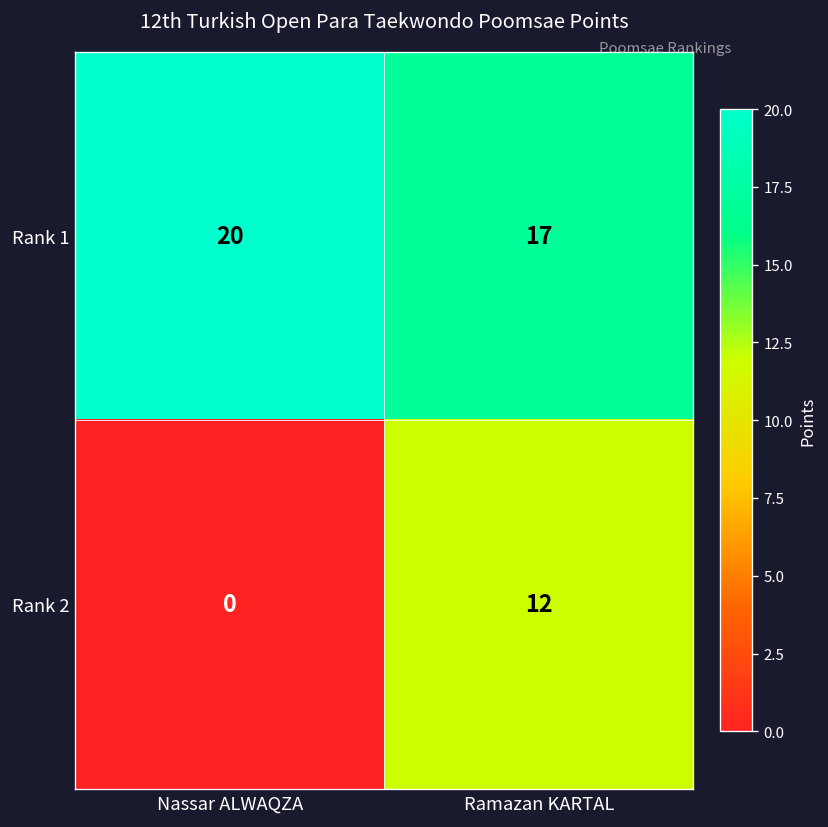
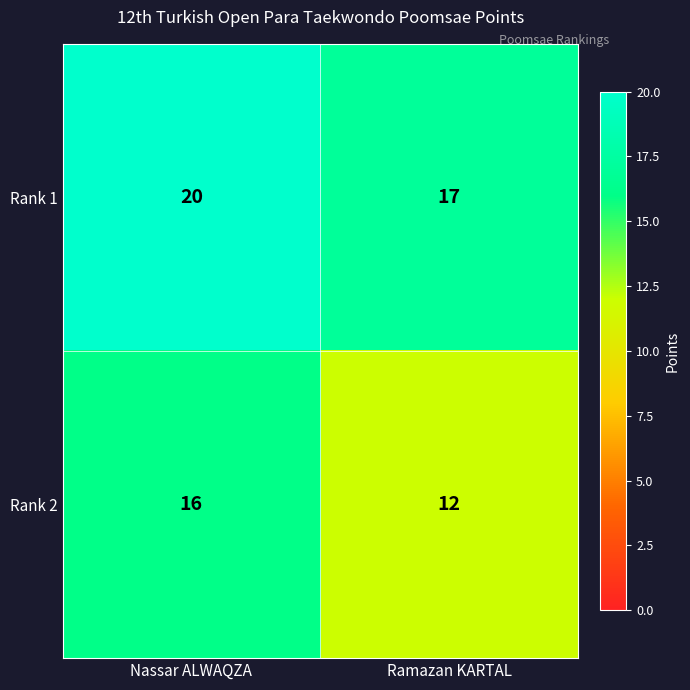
Rank 2, Nassar ALWAQZA: 0 -> 16
